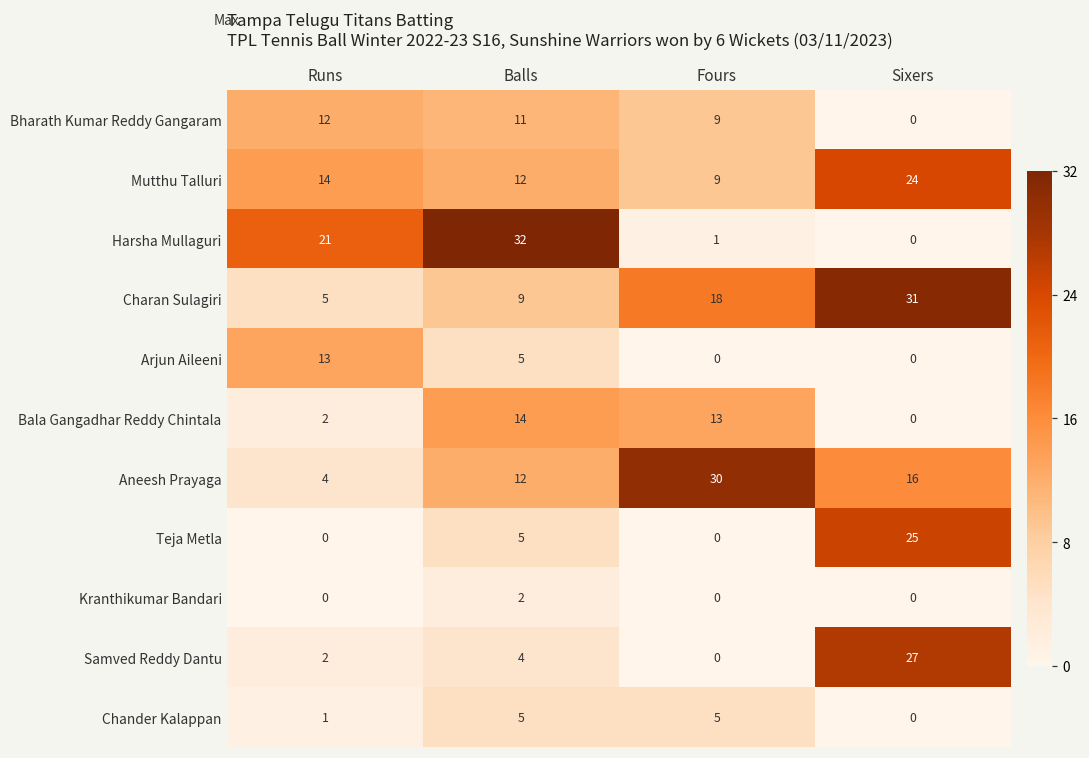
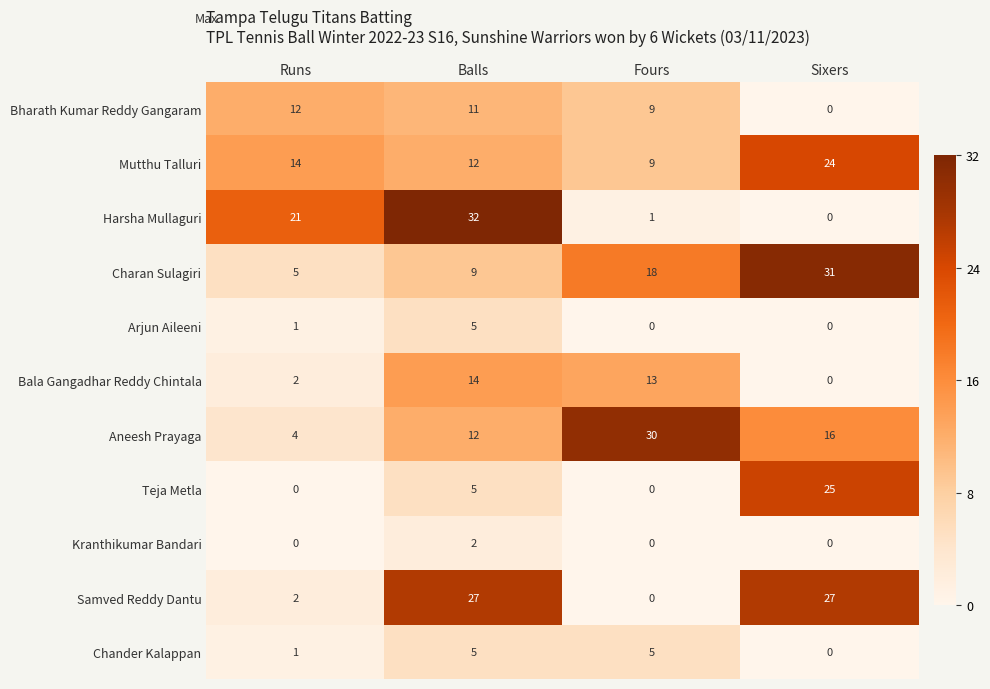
Arjun Aileeni, Runs: 13 -> 1
Samved Reddy Dantu, Balls: 4 -> 27
